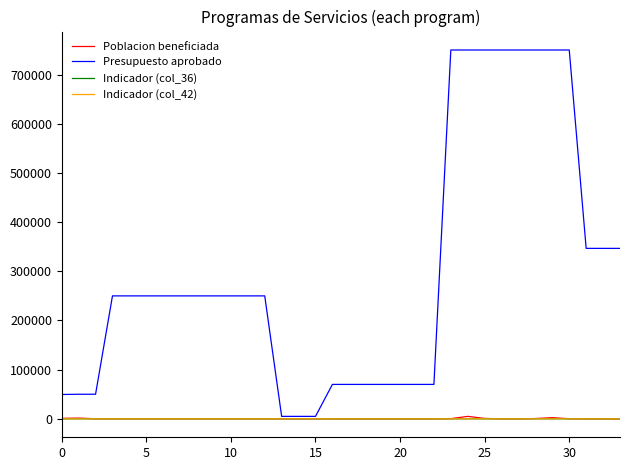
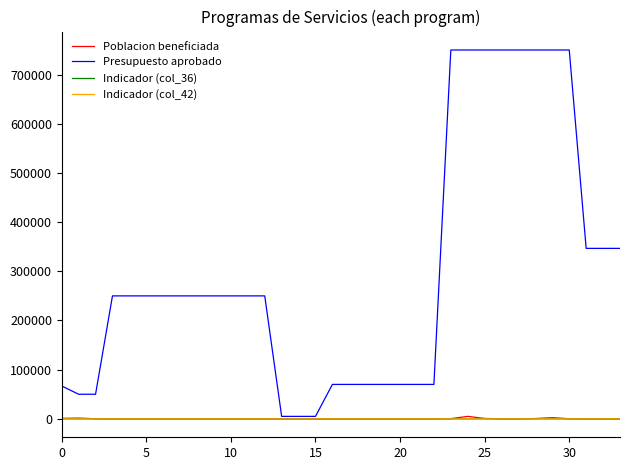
Presupuesto aprobado, 0: 50000 -> 70000
